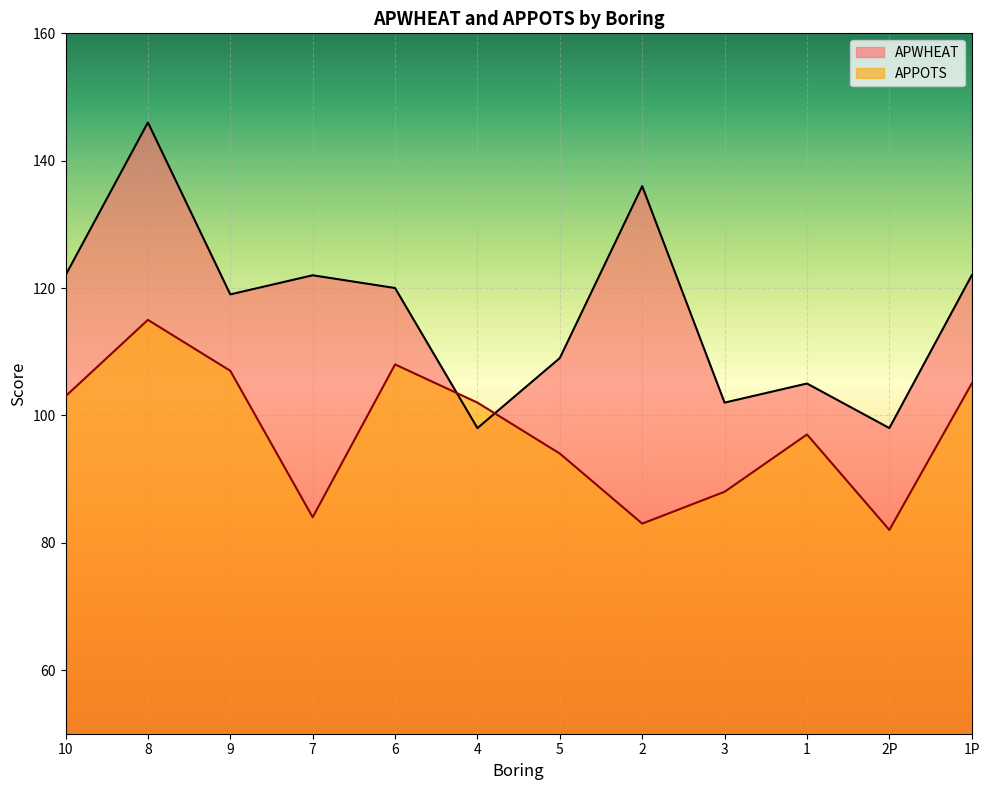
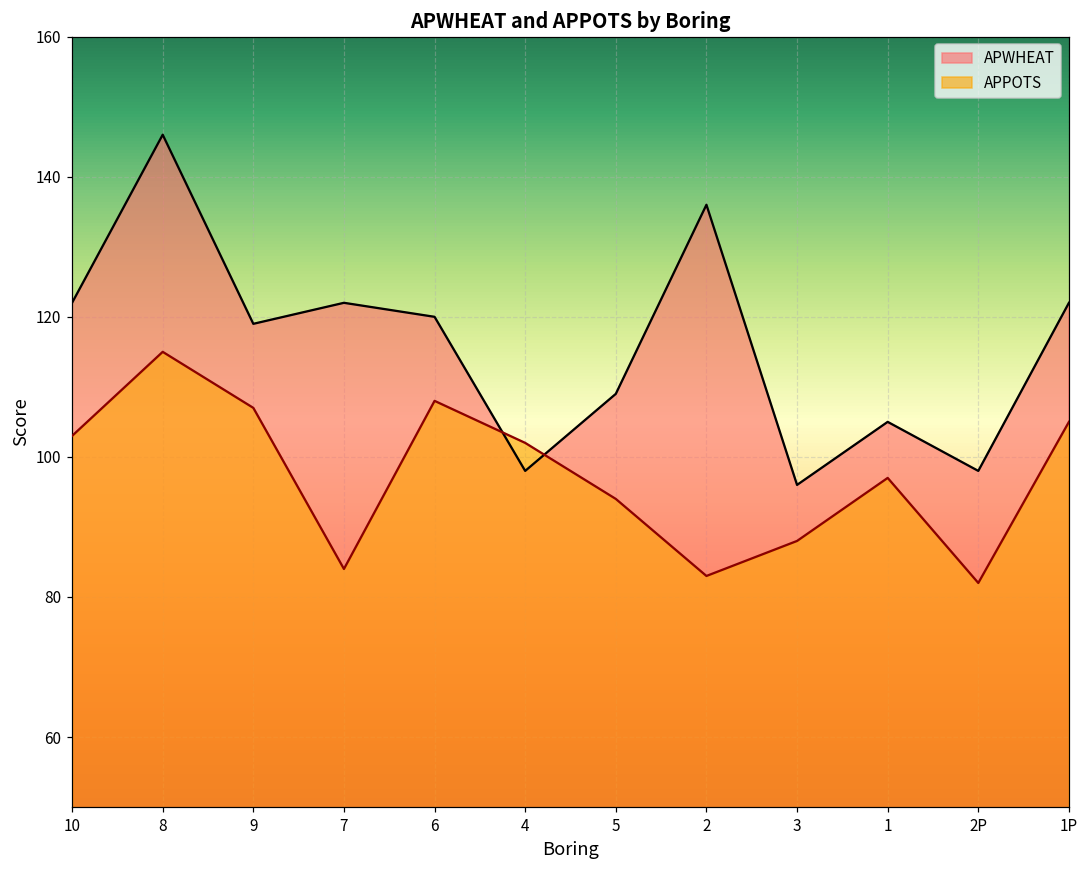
APWHEAT, 3: 102 -> 96
